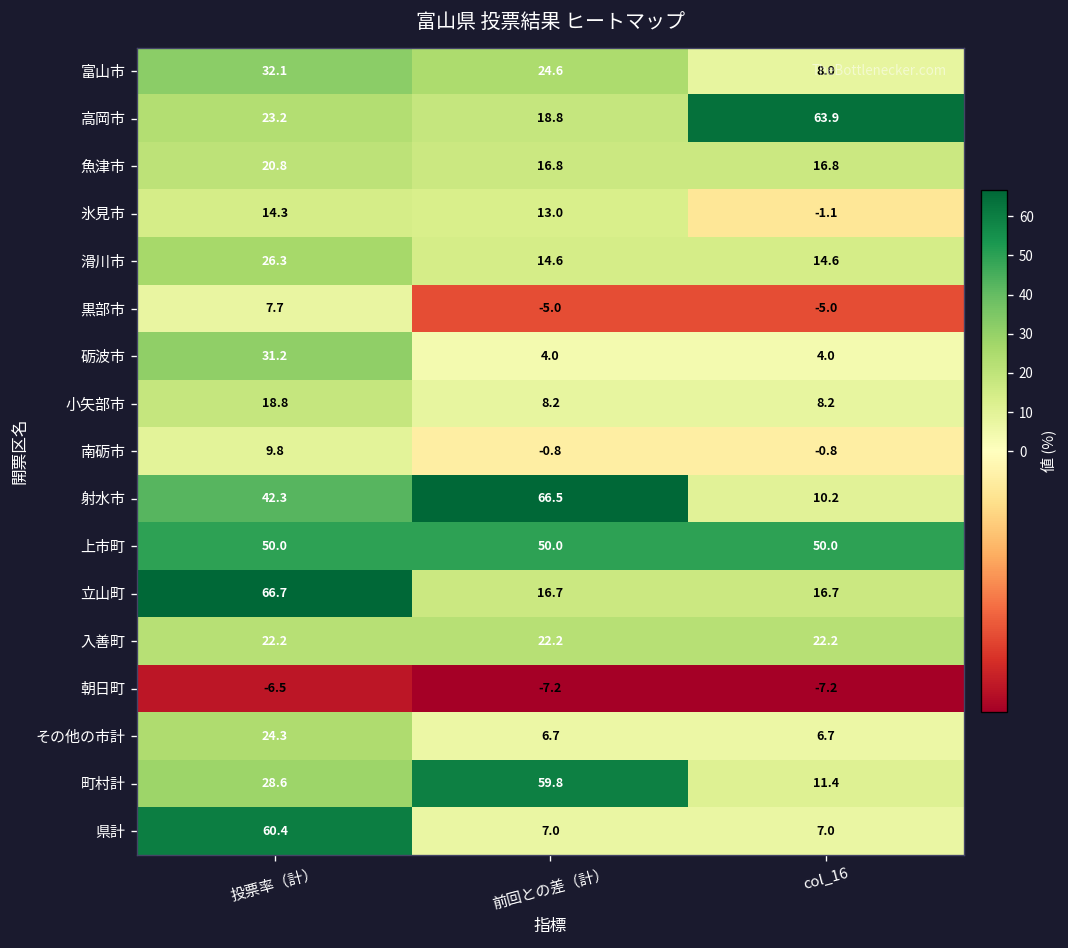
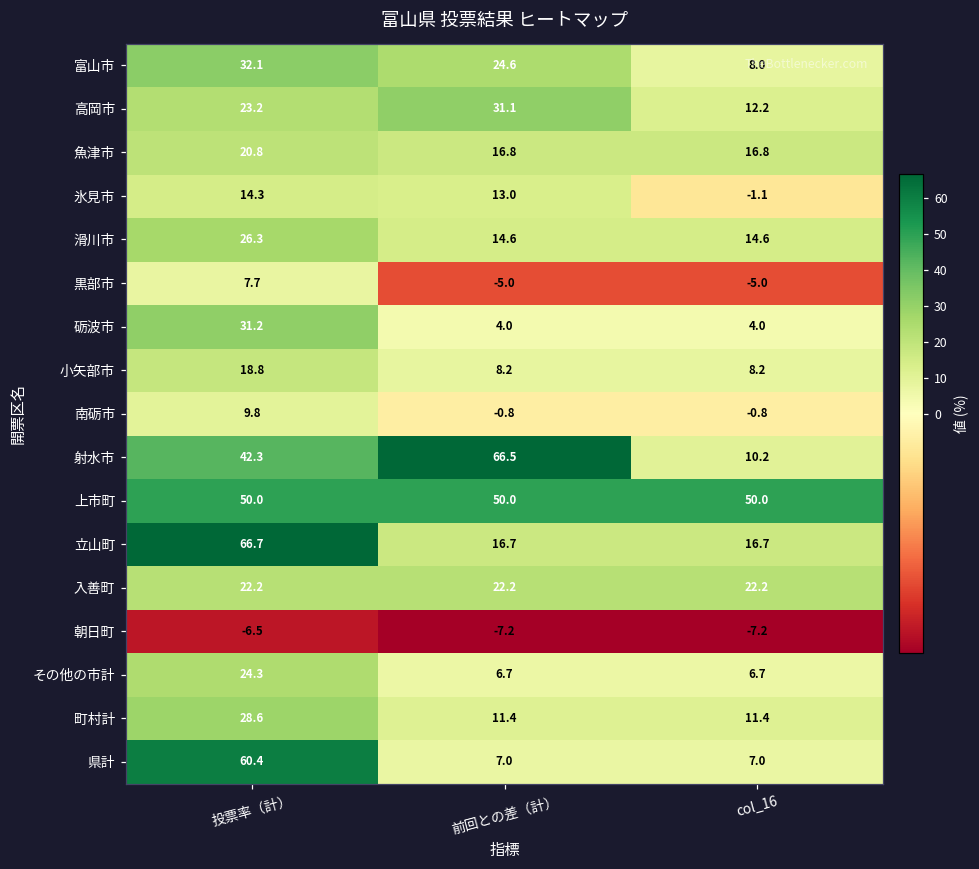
高岡市, 前回との差（計）: 18.8 -> 31.1
高岡市, col_16: 63.9 -> 12.2
町村計, 前回との差（計）: 59.8 -> 11.4
